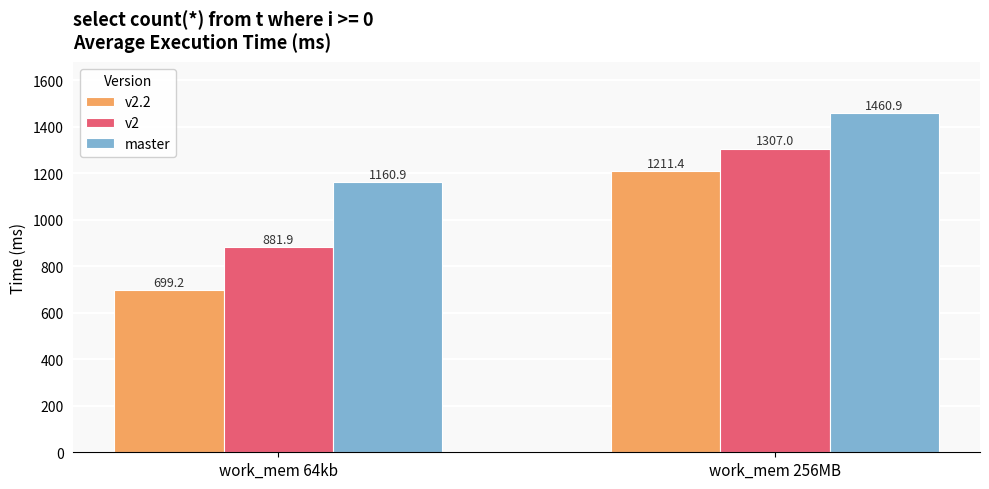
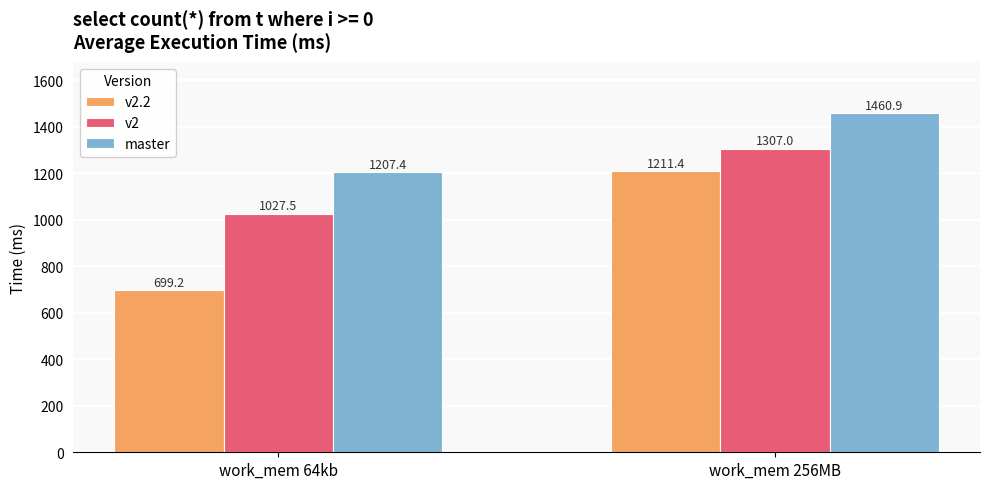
v2, work_mem 64kb: 881.9 -> 1027.5
master, work_mem 64kb: 1160.9 -> 1207.4
